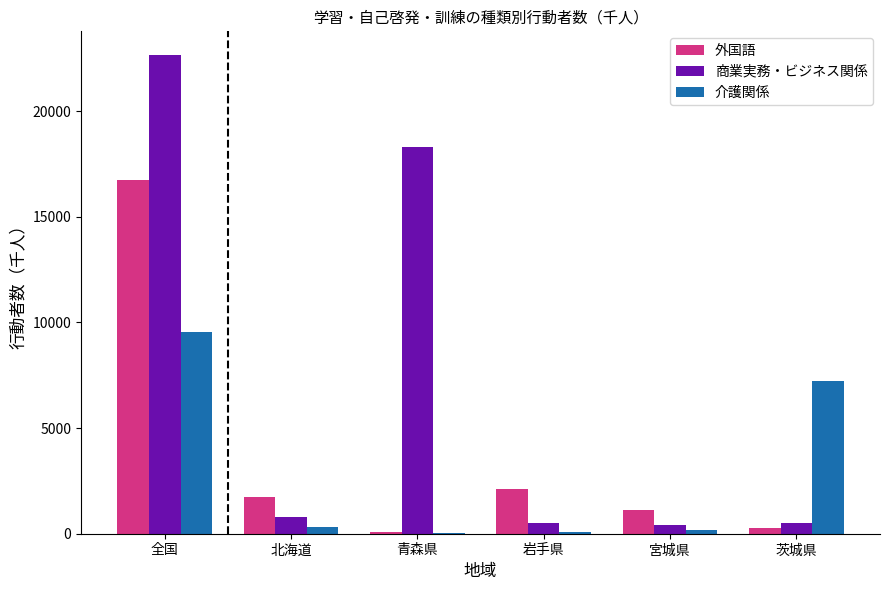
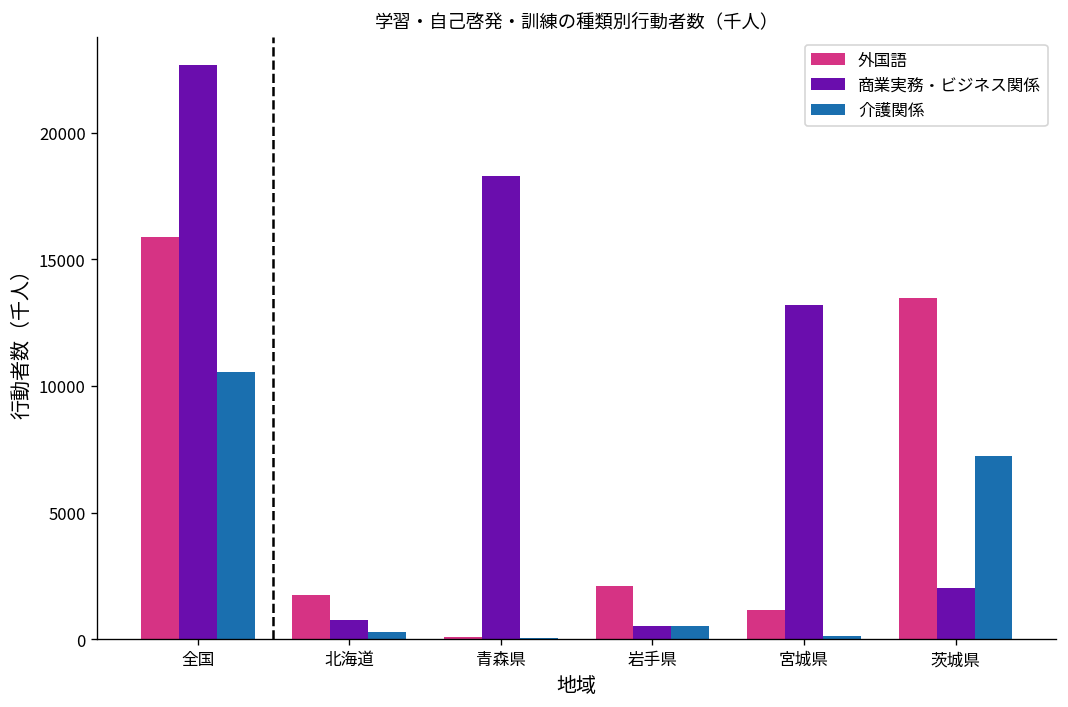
外国語, 全国: 16700 -> 15900
介護関係, 全国: 9500 -> 10500
介護関係, 岩手県: 100 -> 500
商業実務・ビジネス関係, 宮城県: 400 -> 13200
外国語, 茨城県: 200 -> 13500
商業実務・ビジネス関係, 茨城県: 500 -> 2000
